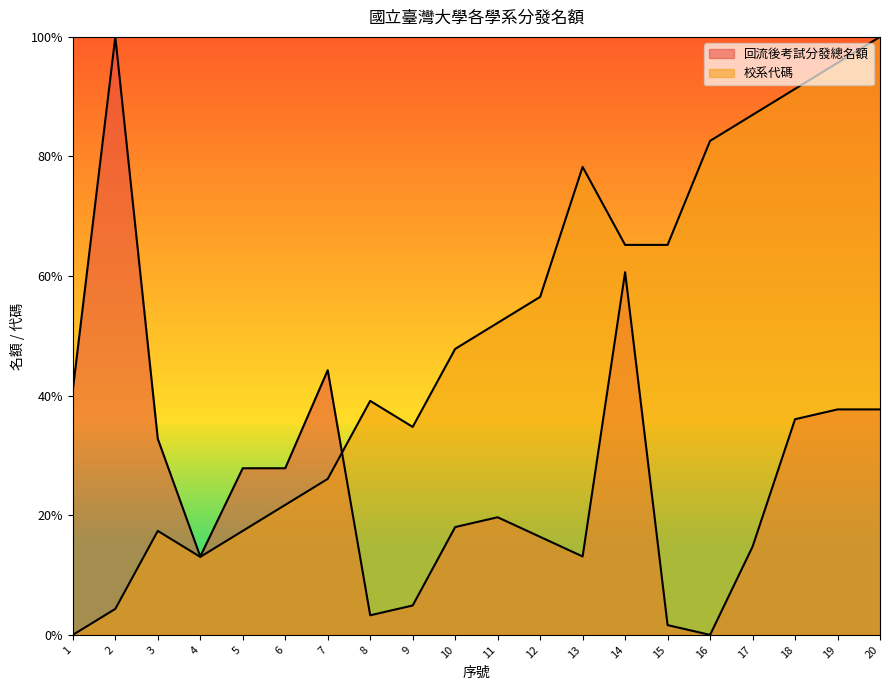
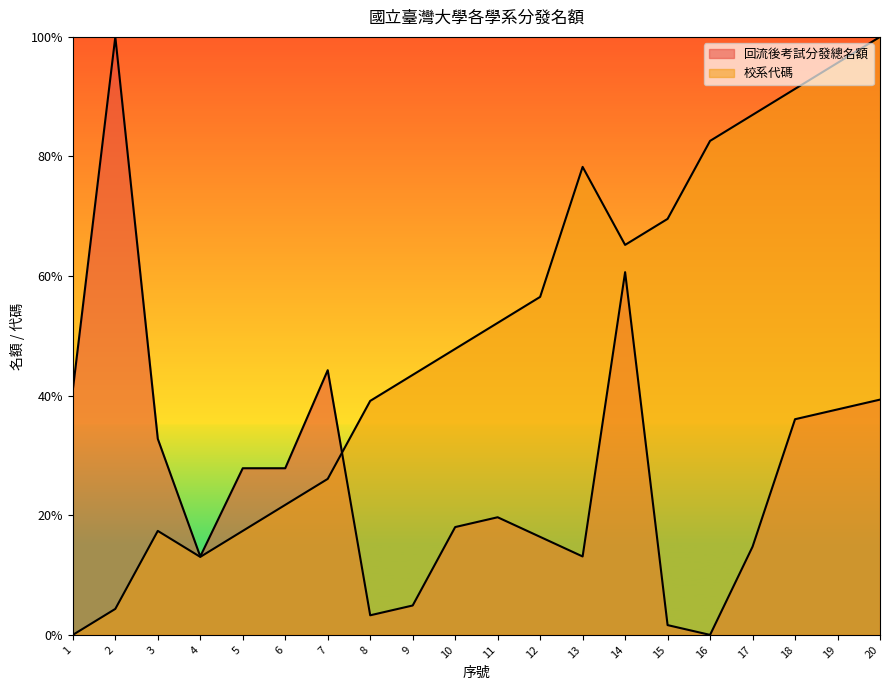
校系代碼, 9: 35% -> 43%
校系代碼, 15: 65% -> 70%
回流後考試分發總名額, 20: 38% -> 39%
